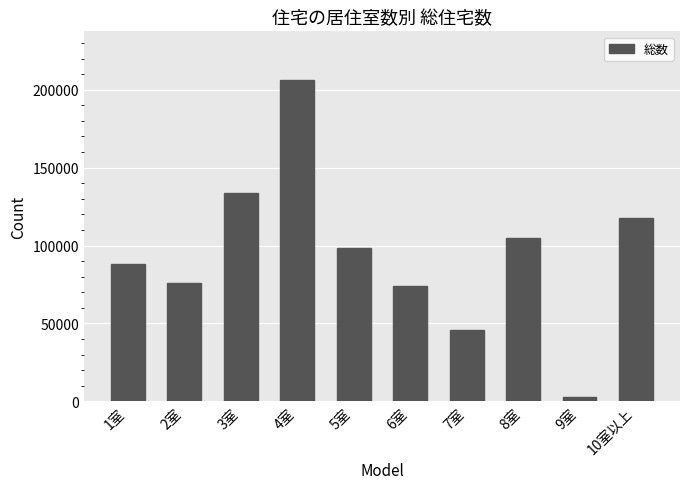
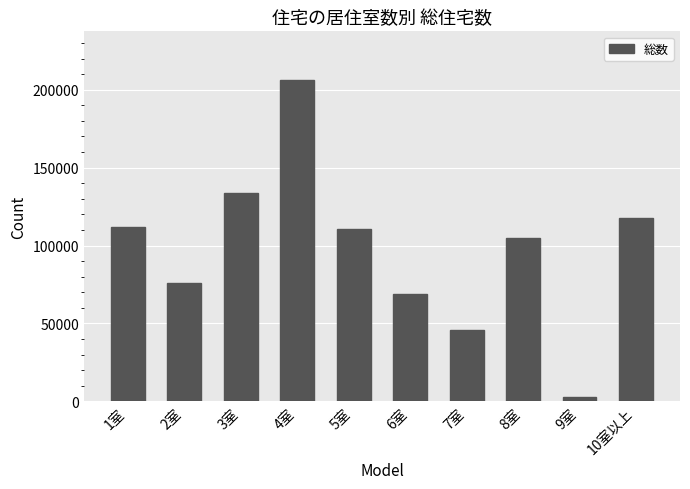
1室: 88000 -> 112000
5室: 98000 -> 110000
6室: 74000 -> 69000
